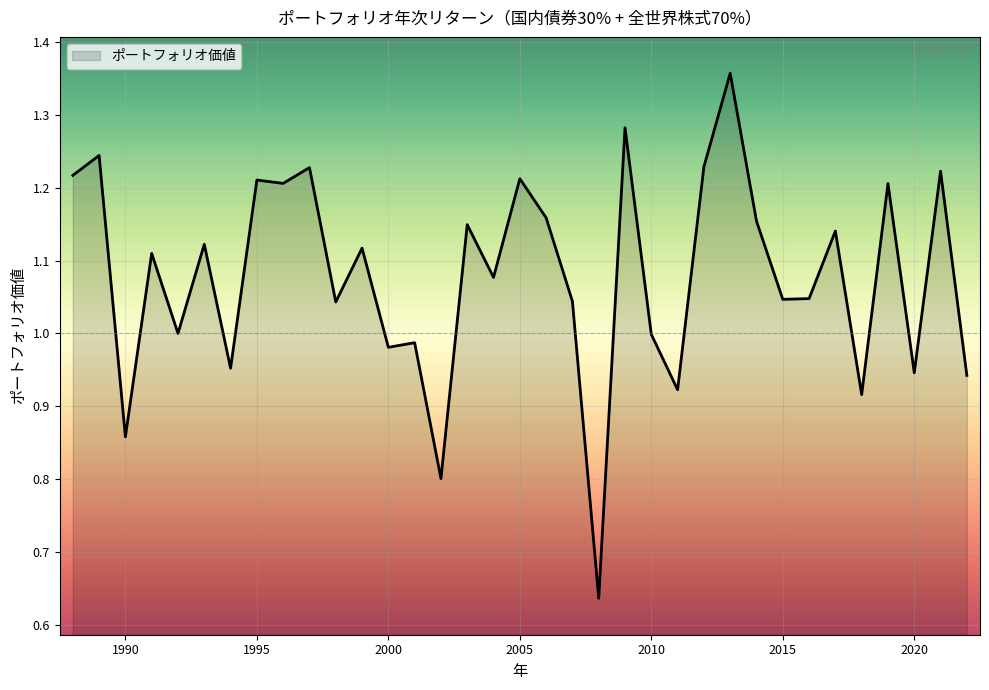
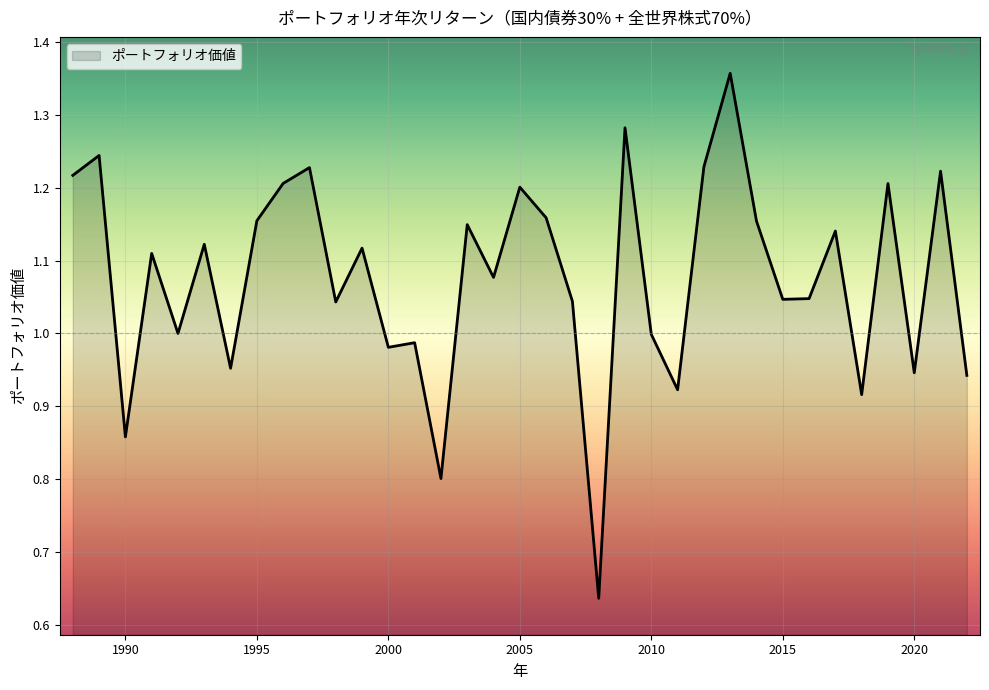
1995: 1.21 -> 1.15
2005: 1.21 -> 1.20
